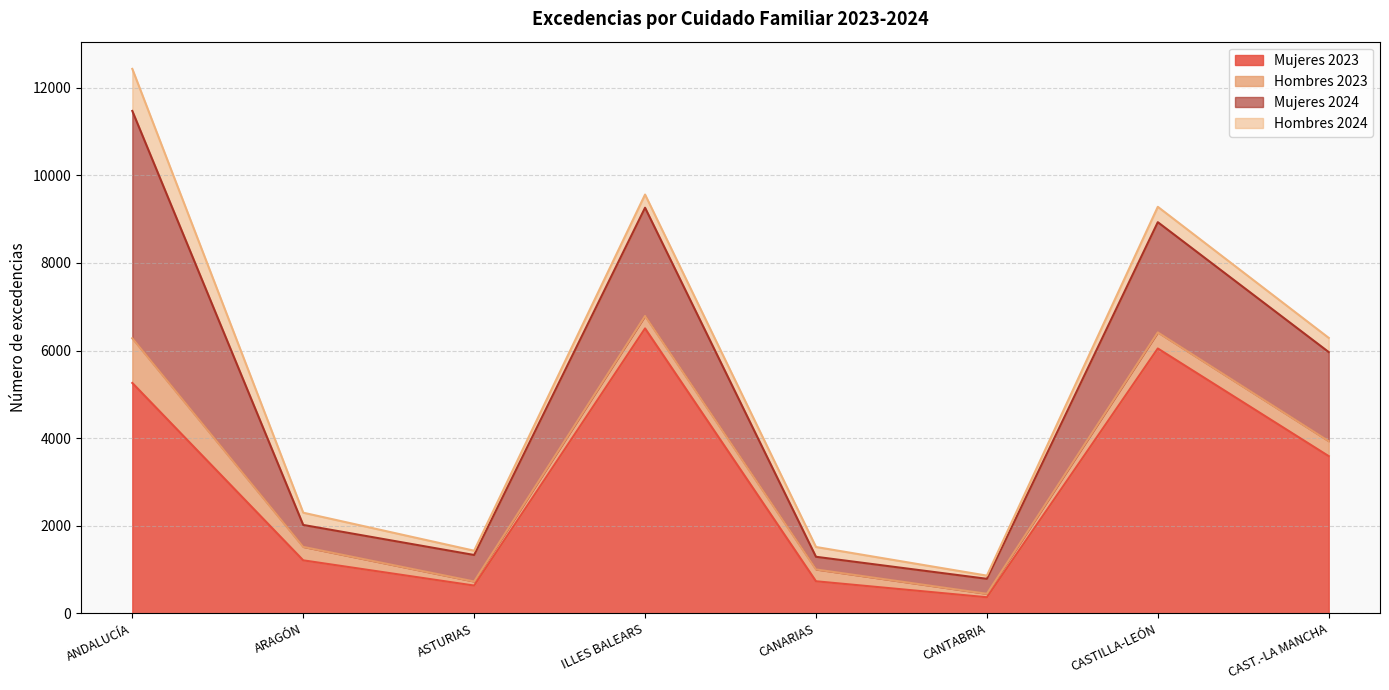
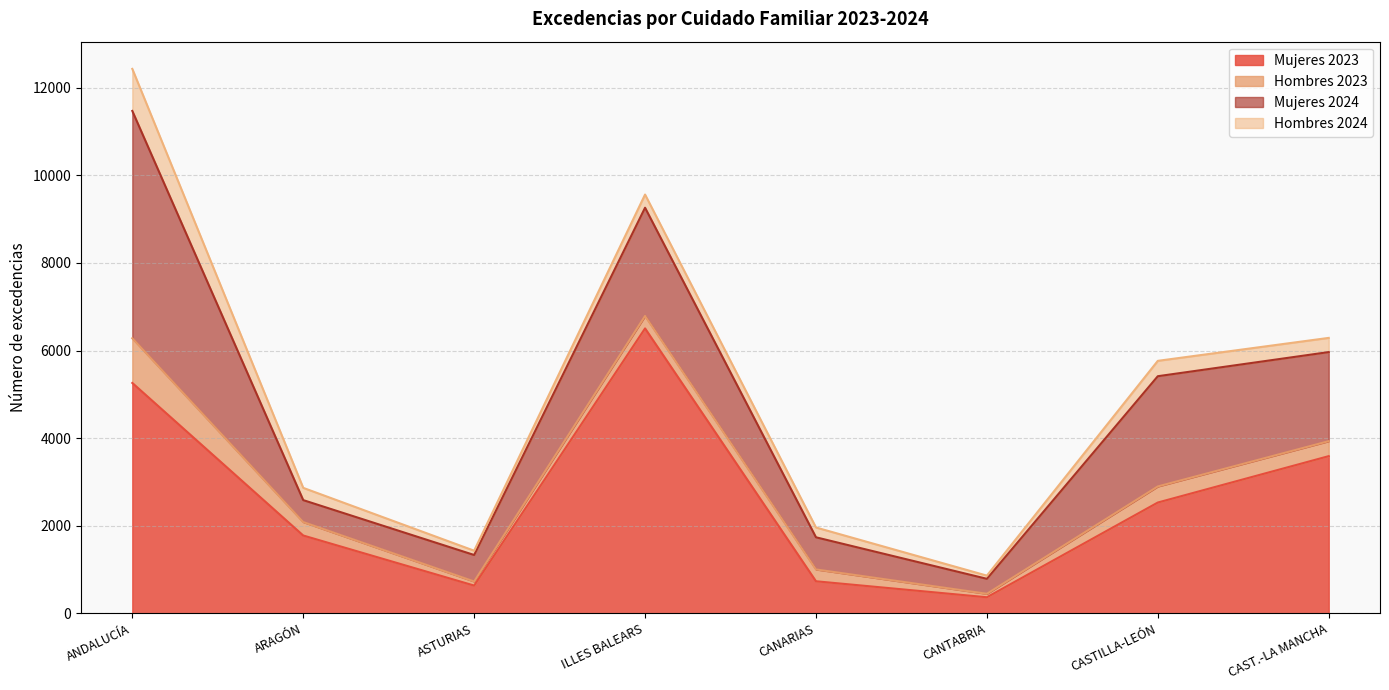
Mujeres 2023, ARAGÓN: 1200 -> 1800
Mujeres 2024, CANARIAS: 300 -> 700
Mujeres 2023, CASTILLA-LEÓN: 6000 -> 2500
